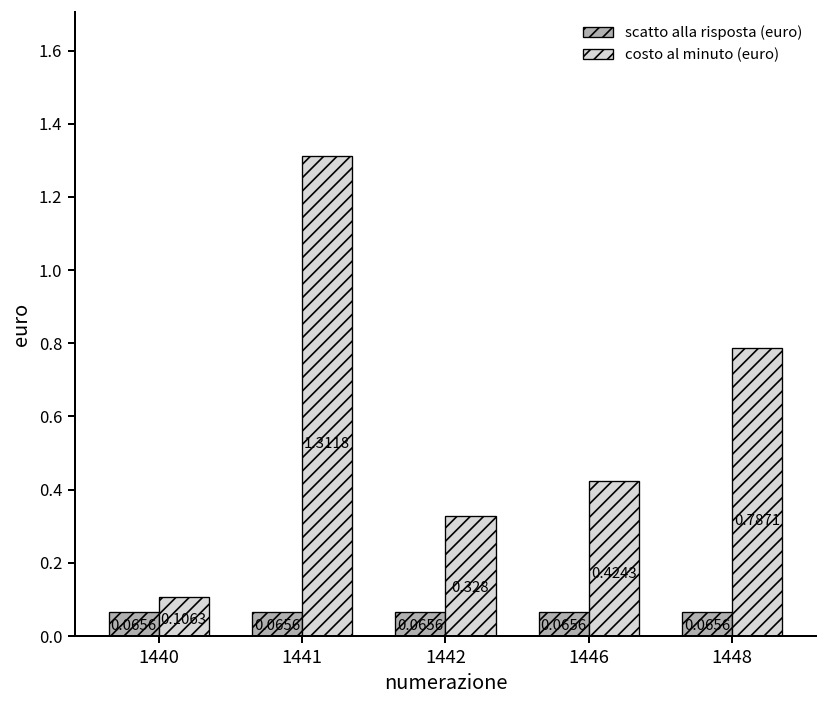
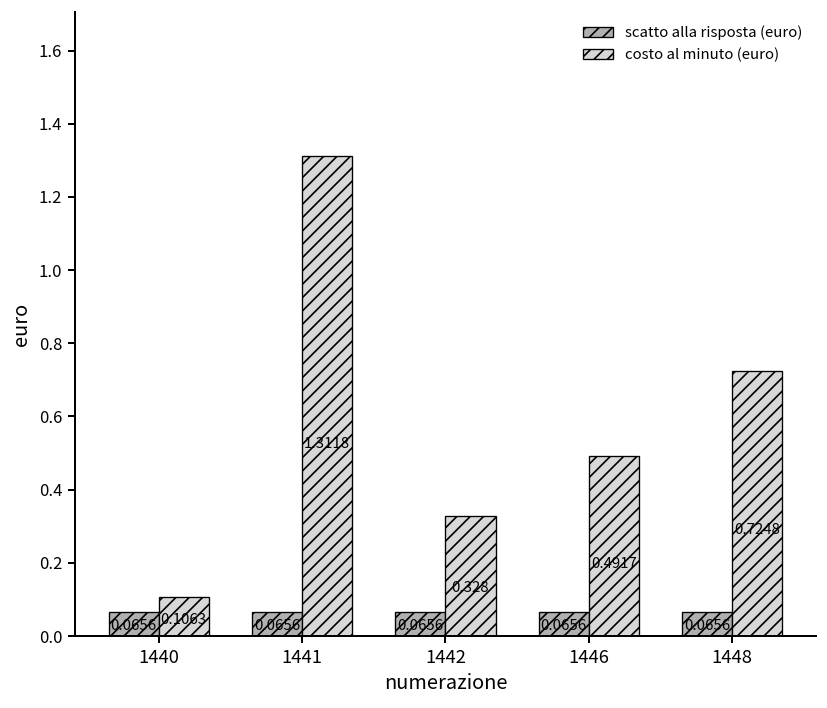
costo al minuto (euro), 1446: 0.4243 -> 0.4917
costo al minuto (euro), 1448: 0.7871 -> 0.7248
